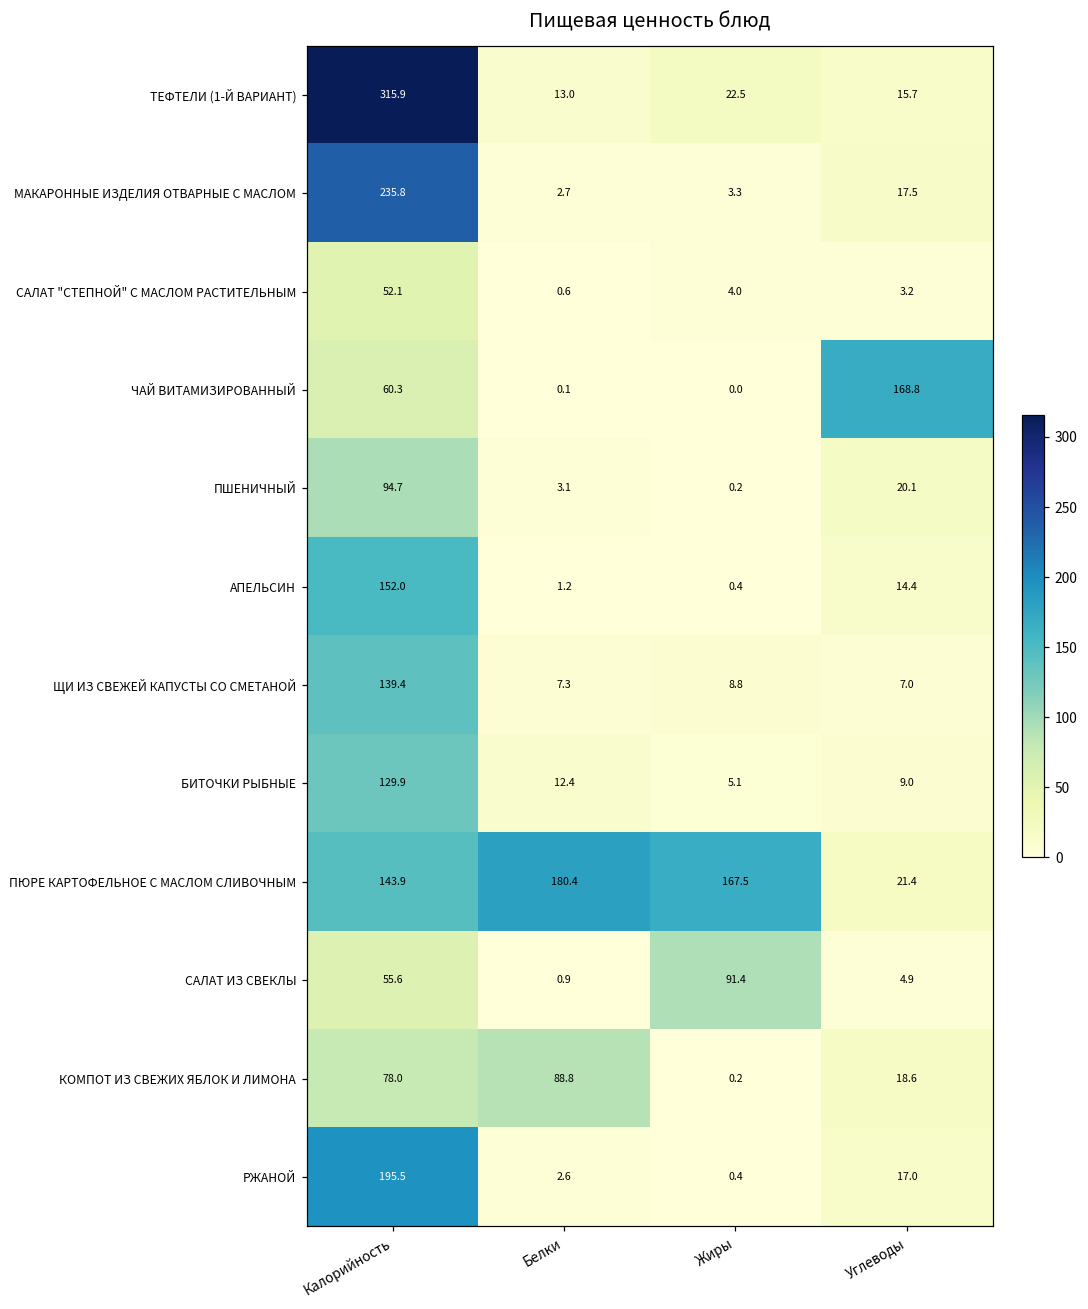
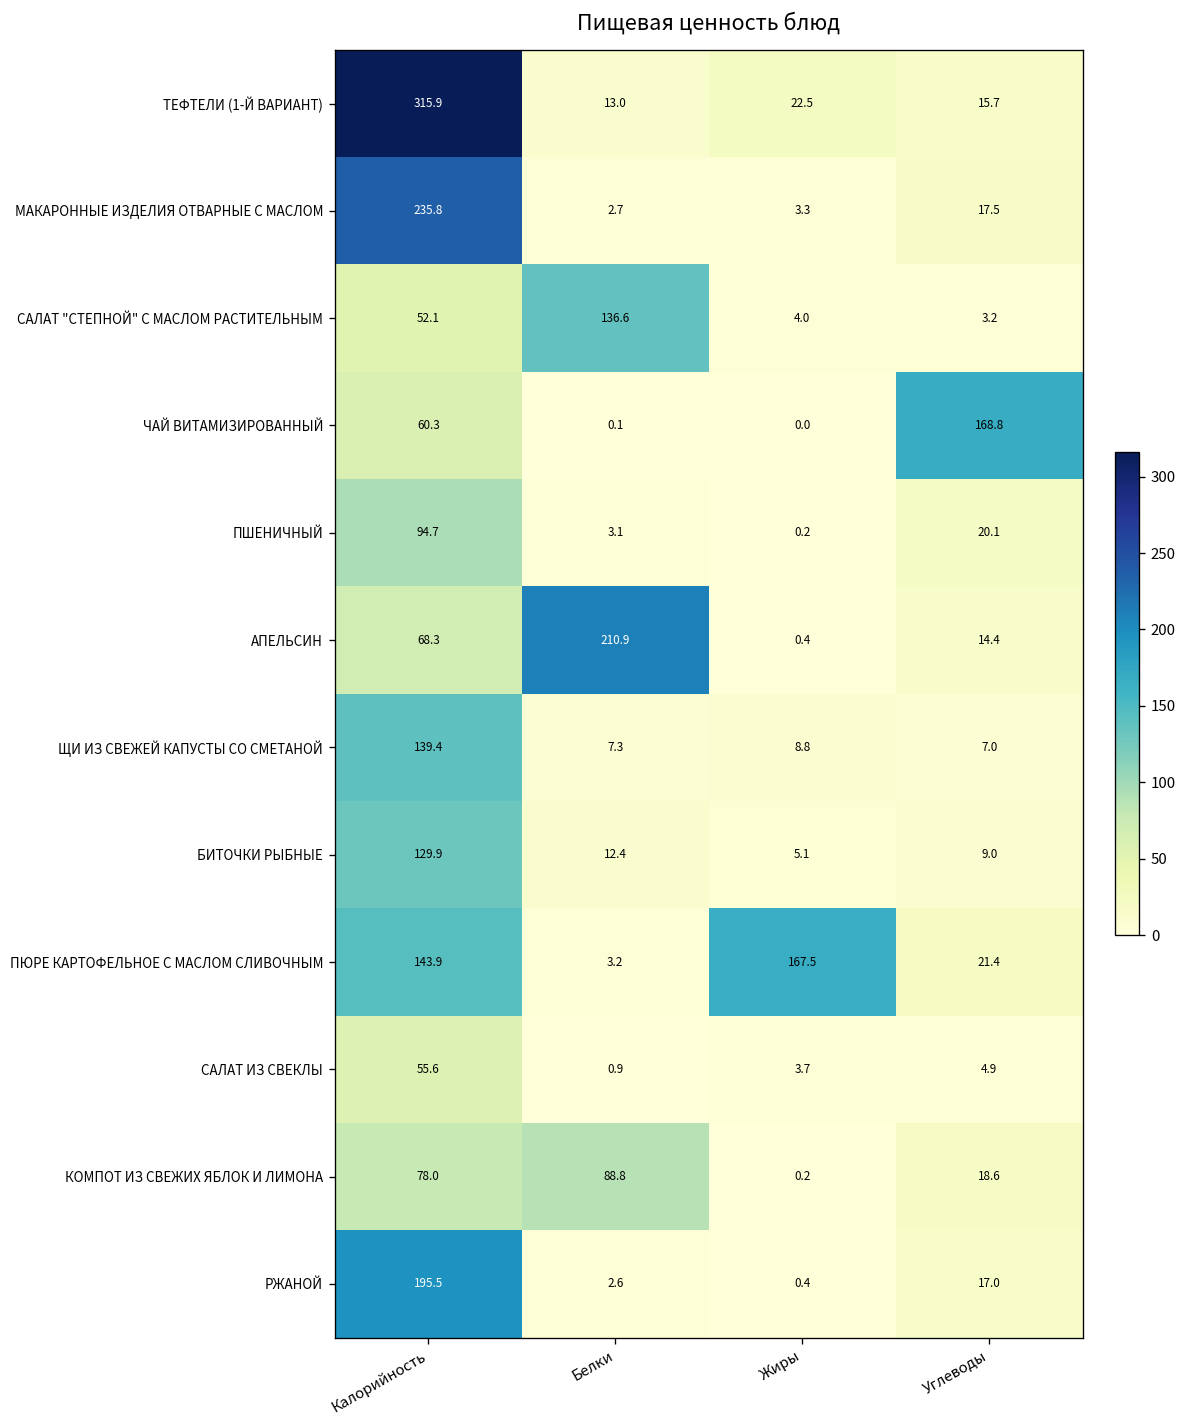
САЛАТ "СТЕПНОЙ" С МАСЛОМ РАСТИТЕЛЬНЫМ, Белки: 0.6 -> 136.6
АПЕЛЬСИН, Калорийность: 152.0 -> 68.3
АПЕЛЬСИН, Белки: 1.2 -> 210.9
ПЮРЕ КАРТОФЕЛЬНОЕ С МАСЛОМ СЛИВОЧНЫМ, Белки: 180.4 -> 3.2
САЛАТ ИЗ СВЕКЛЫ, Жиры: 91.4 -> 3.7
